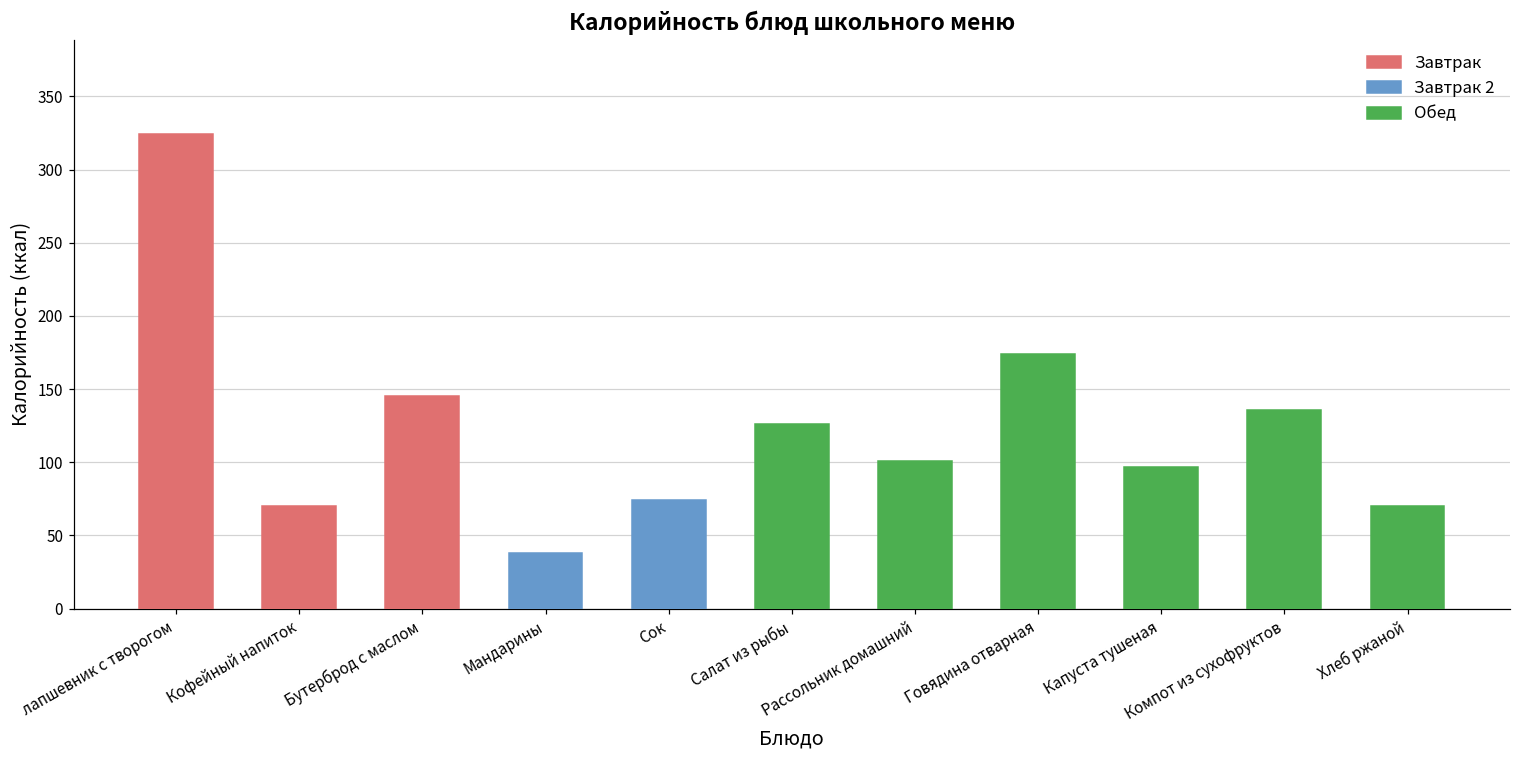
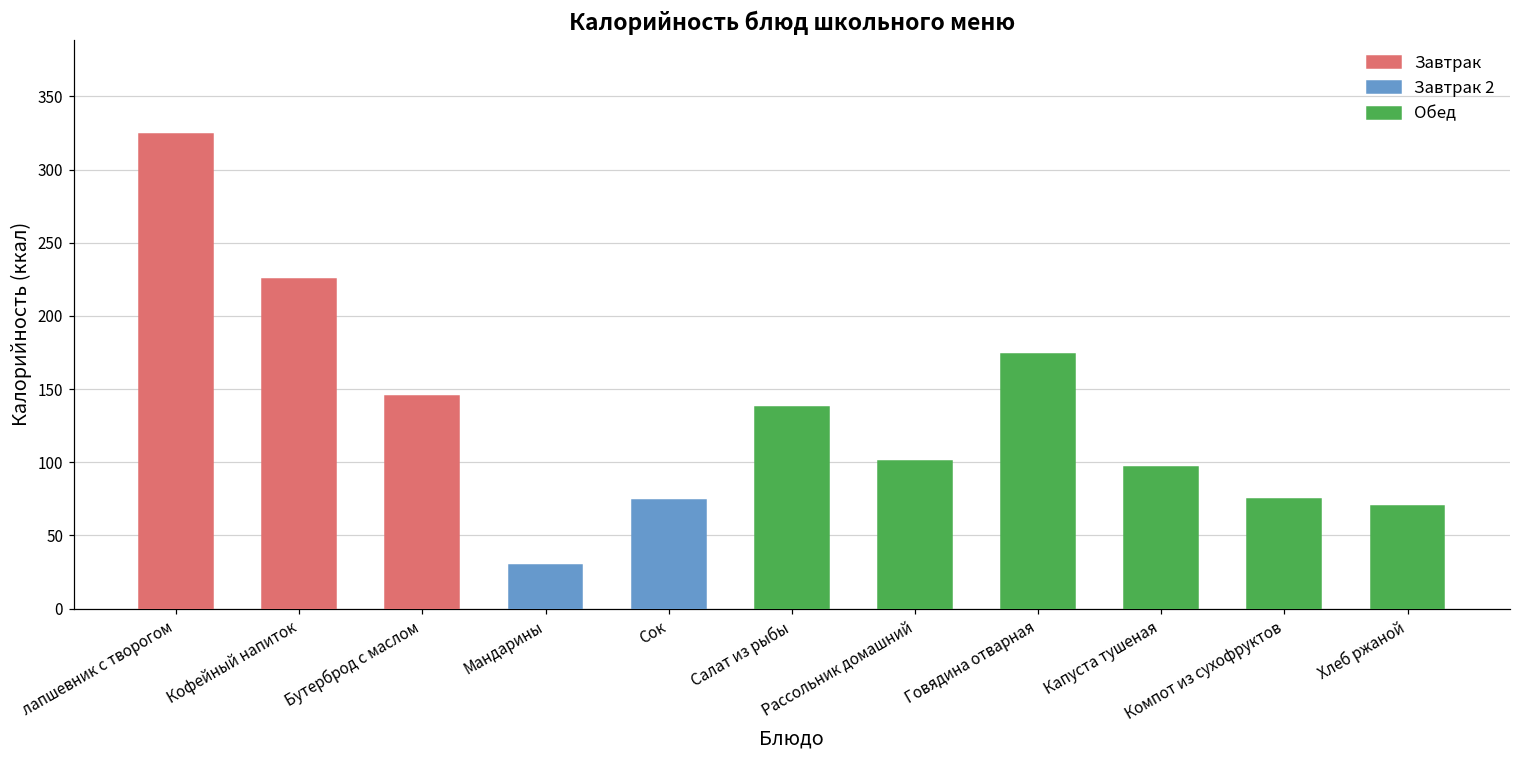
Кофейный напиток: 70 -> 225
Мандарины: 38 -> 30
Салат из рыбы: 126 -> 138
Компот из сухофруктов: 136 -> 75
